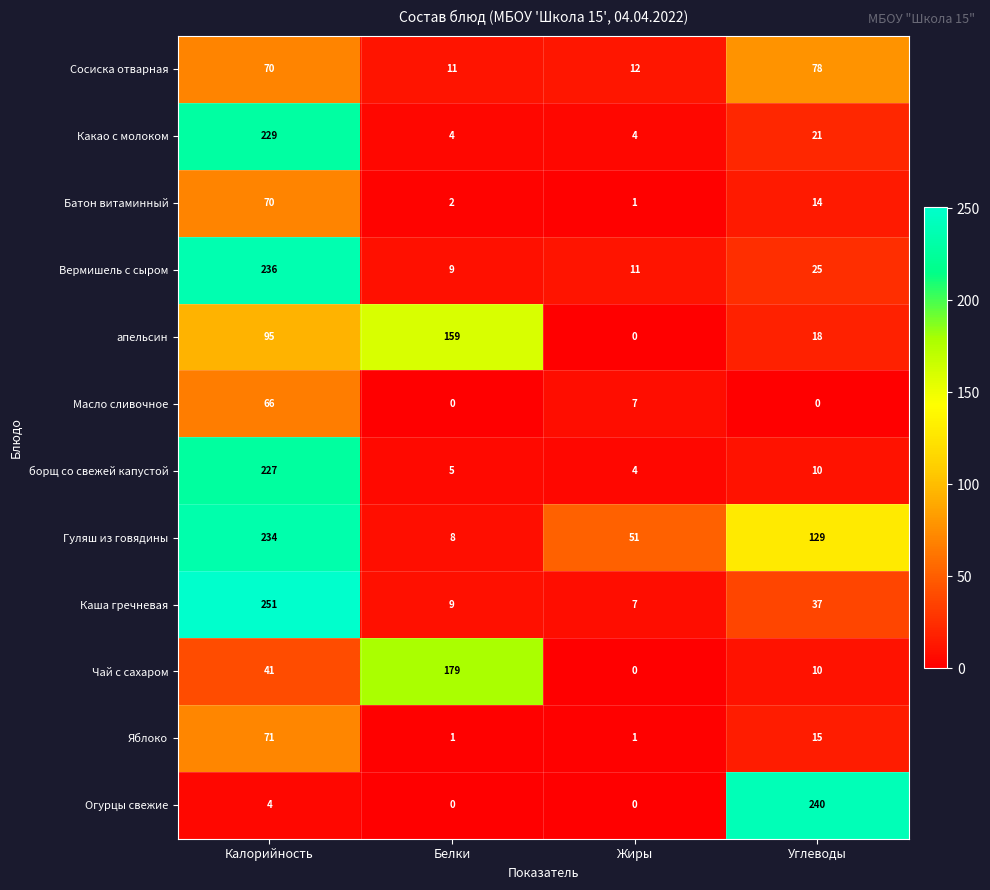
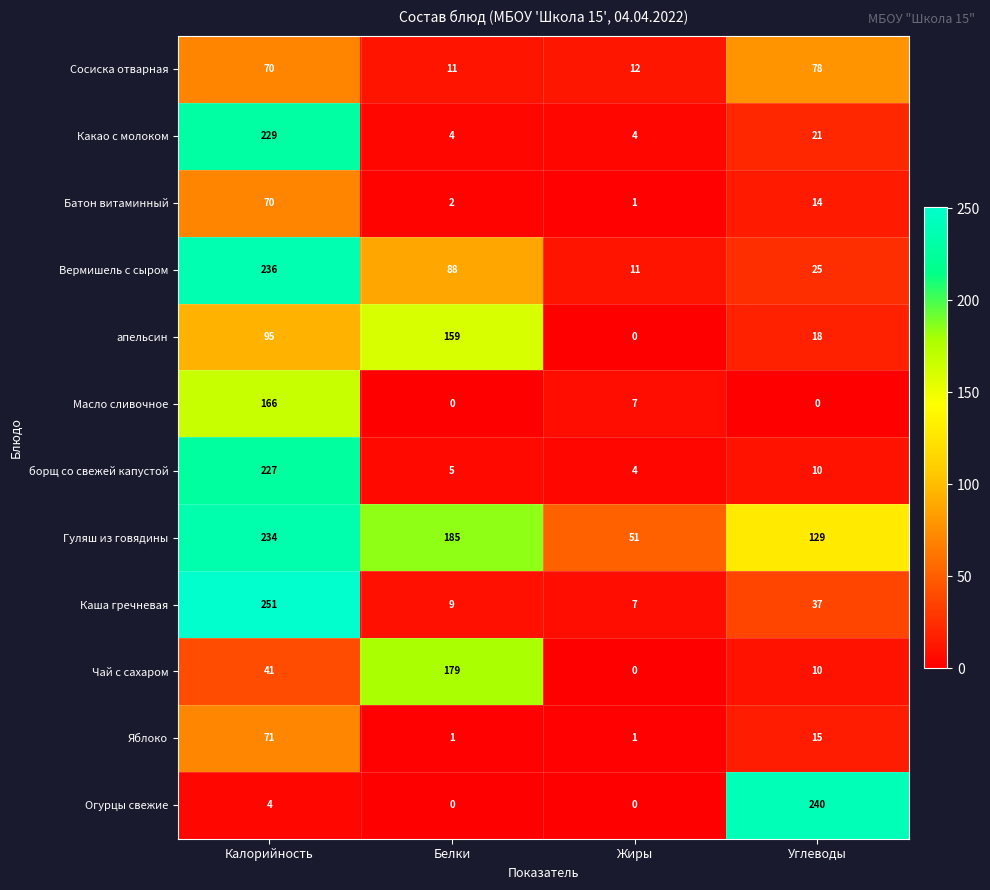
Вермишель с сыром, Белки: 9 -> 88
Масло сливочное, Калорийность: 66 -> 166
Гуляш из говядины, Белки: 8 -> 185
